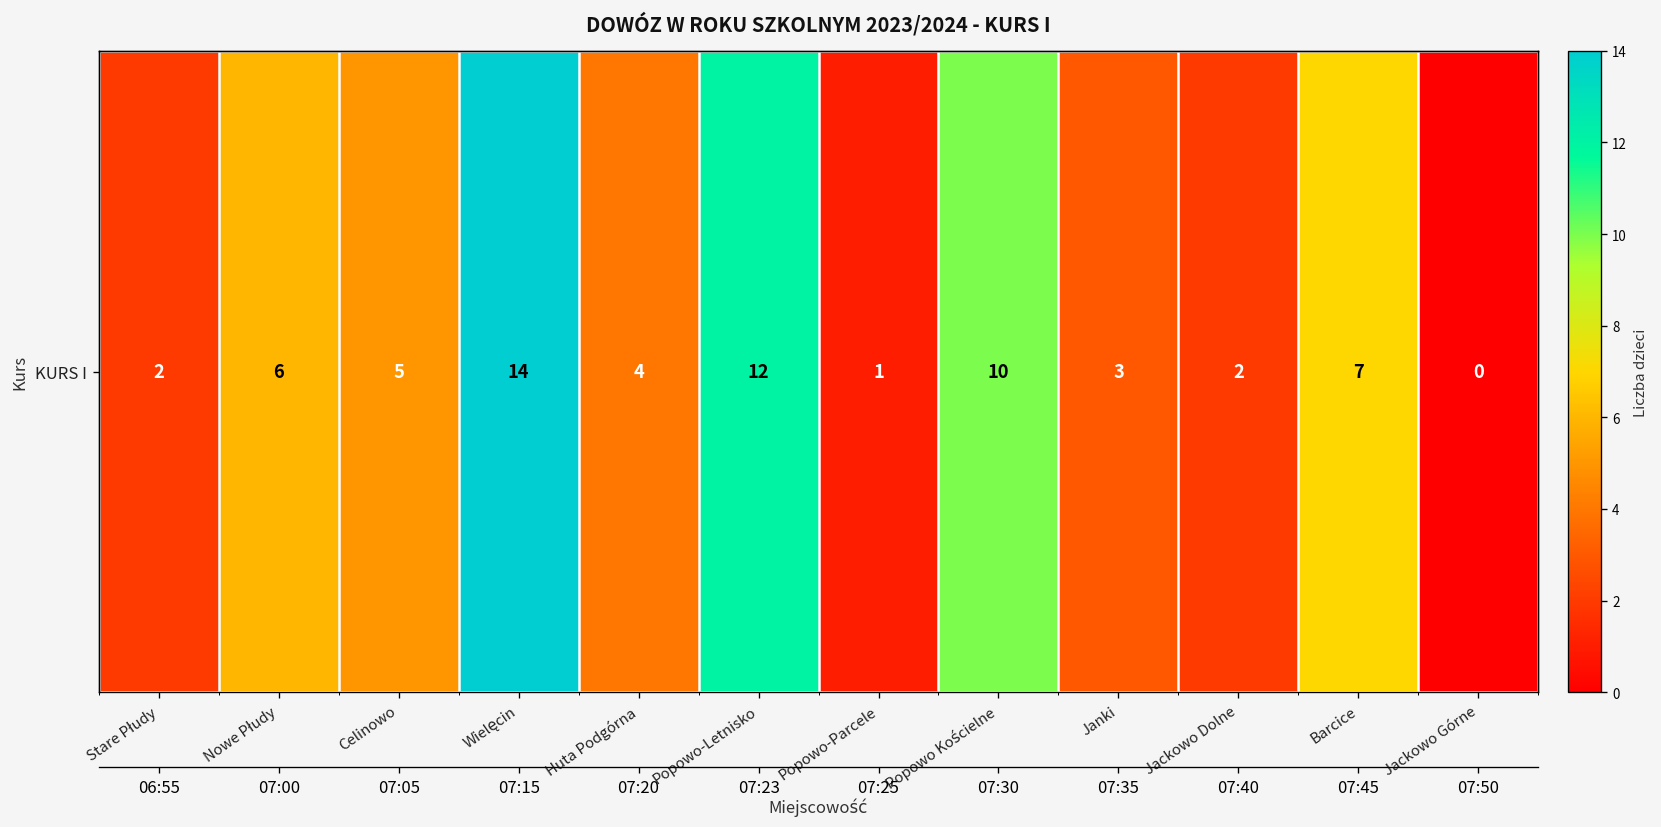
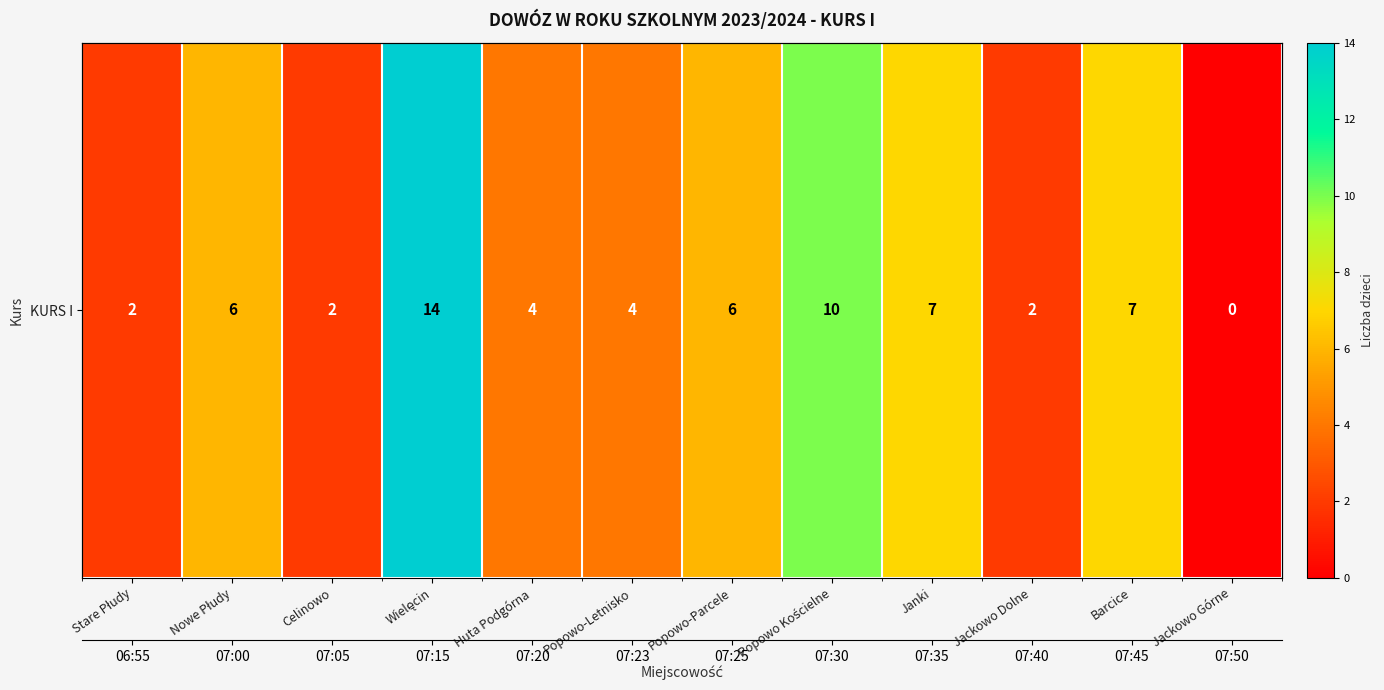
KURS I, Celinowo: 5 -> 2
KURS I, Popowo-Letnisko: 12 -> 4
KURS I, Popowo-Parcele: 1 -> 6
KURS I, Janki: 3 -> 7
